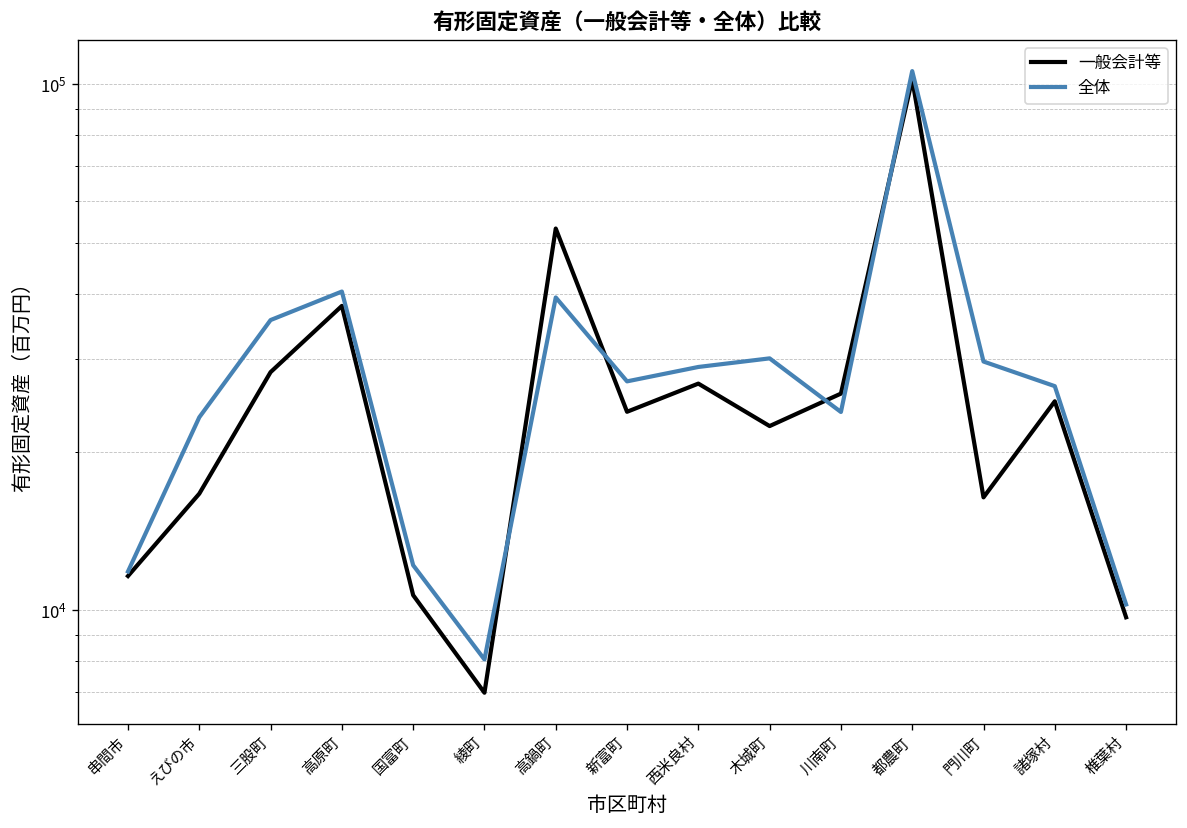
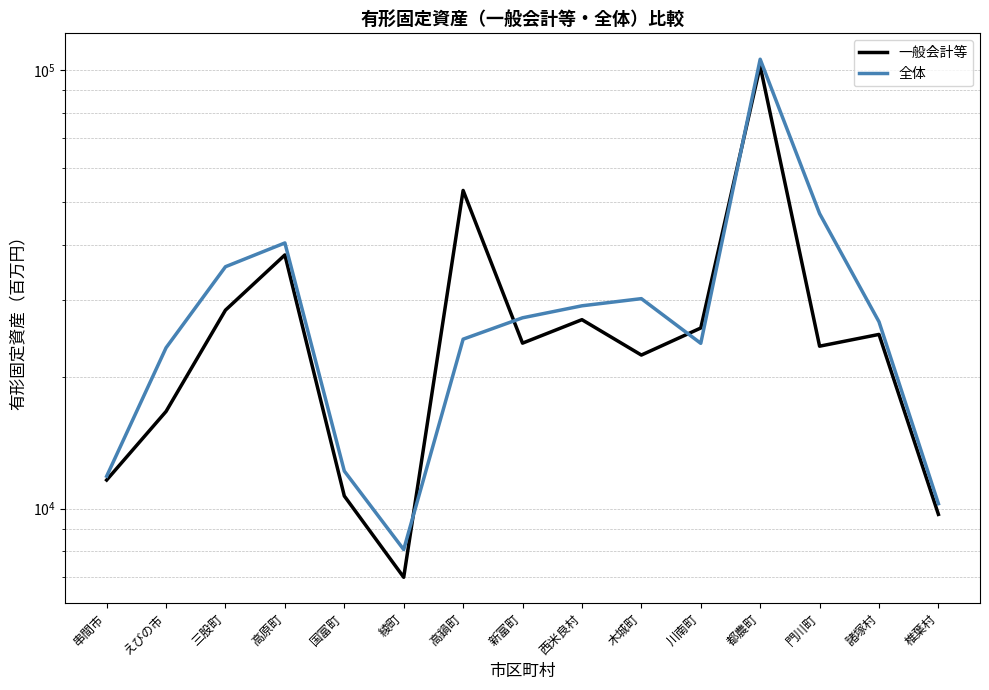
全体, 高鍋町: 39000 -> 24000
一般会計等, 門川町: 16400 -> 23000
全体, 門川町: 30000 -> 47000
